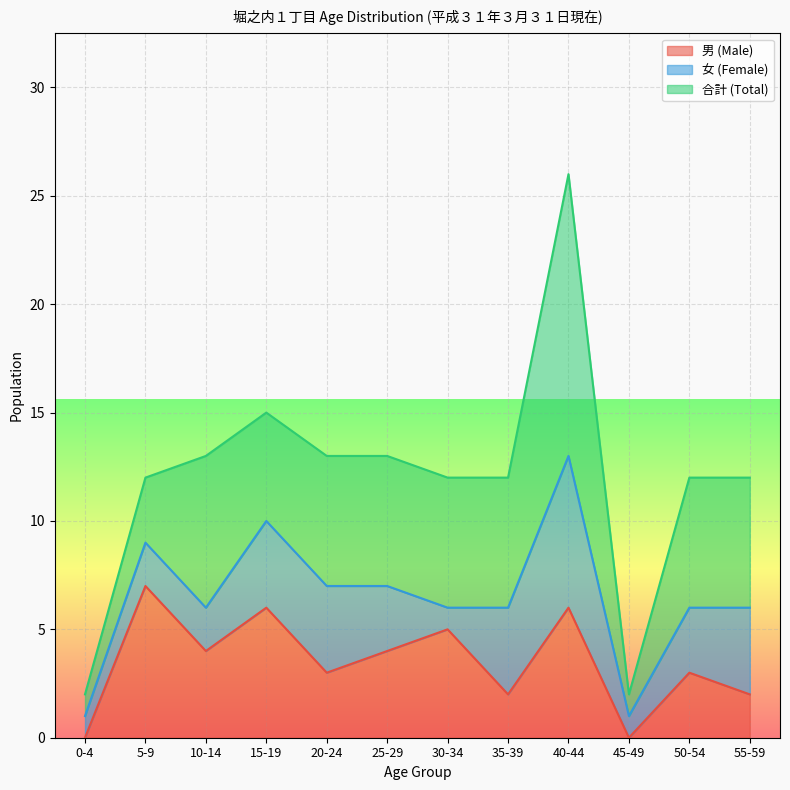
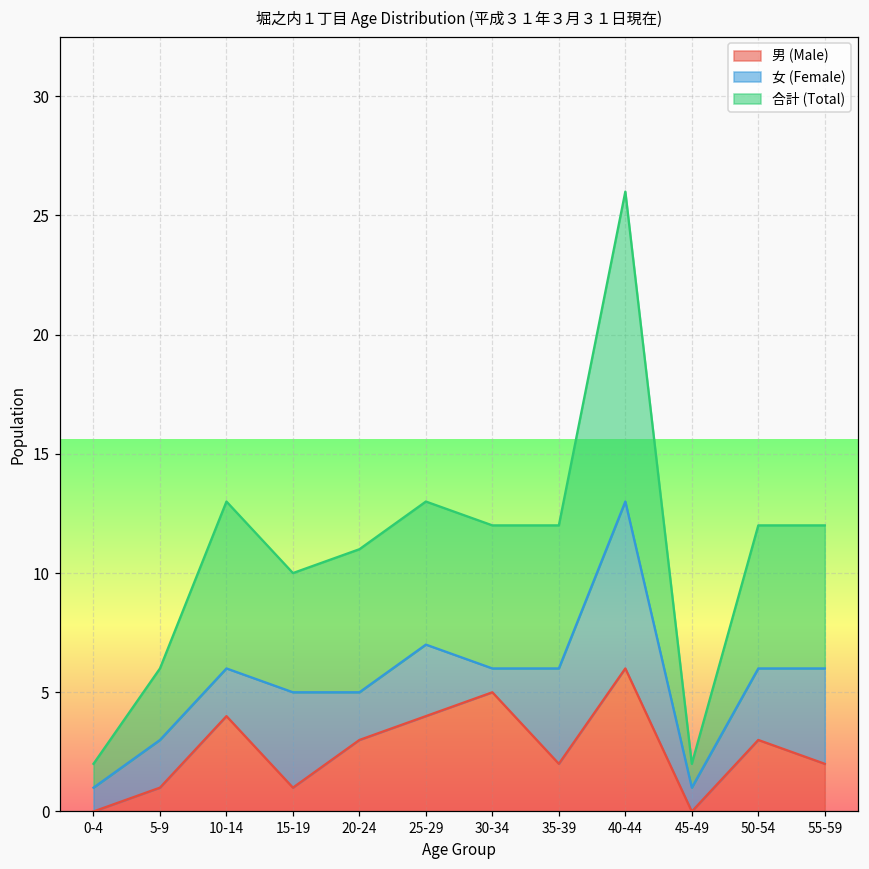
男 (Male), 5-9: 7 -> 1
男 (Male), 15-19: 6 -> 1
女 (Female), 20-24: 4 -> 2
